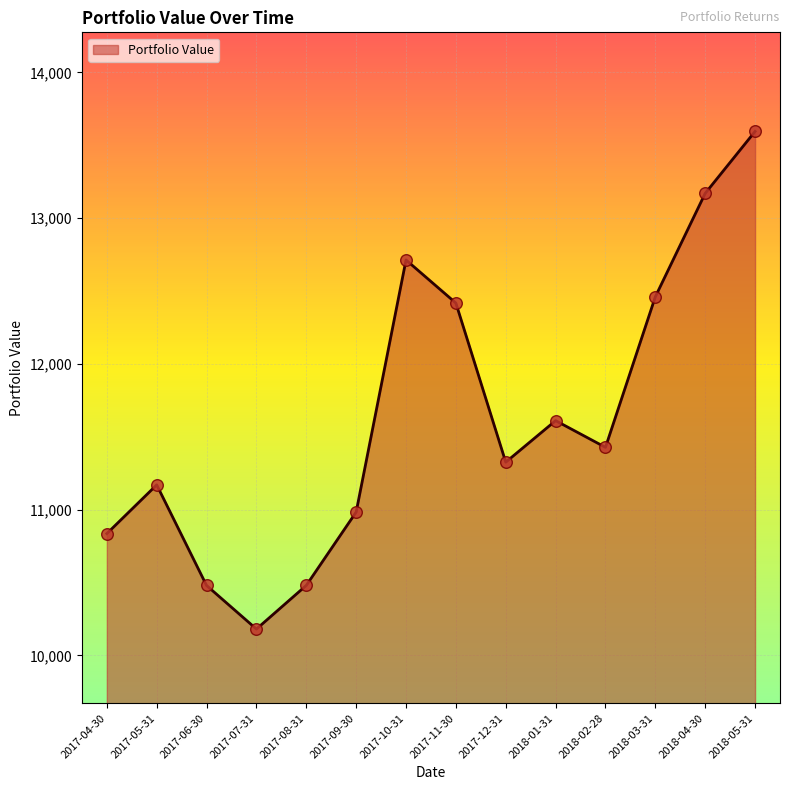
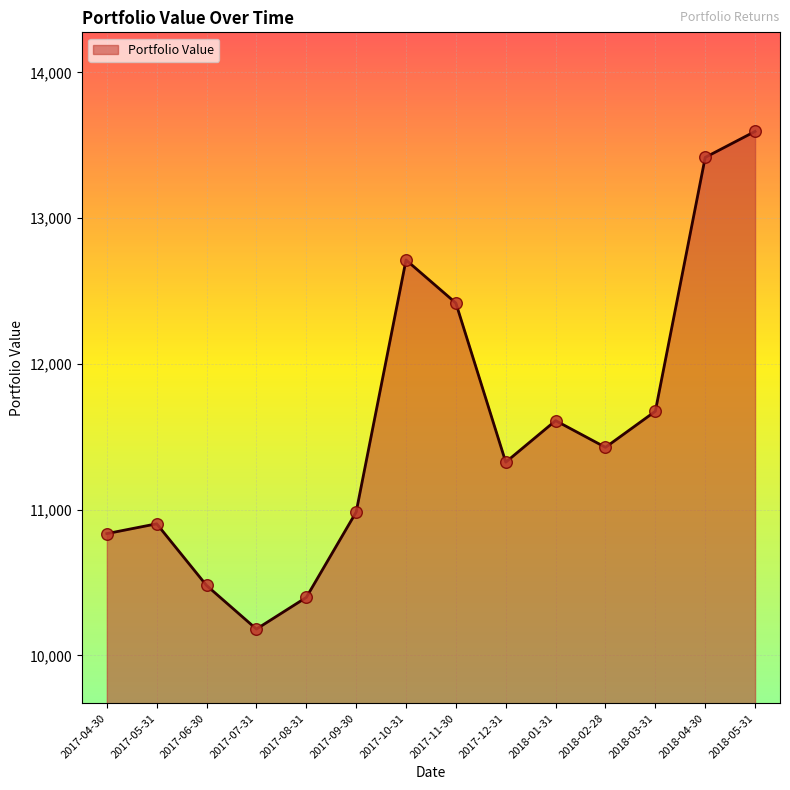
2017-05-31: 11,170 -> 10,900
2017-08-31: 10,480 -> 10,400
2018-03-31: 12,460 -> 11,670
2018-04-30: 13,170 -> 13,420
